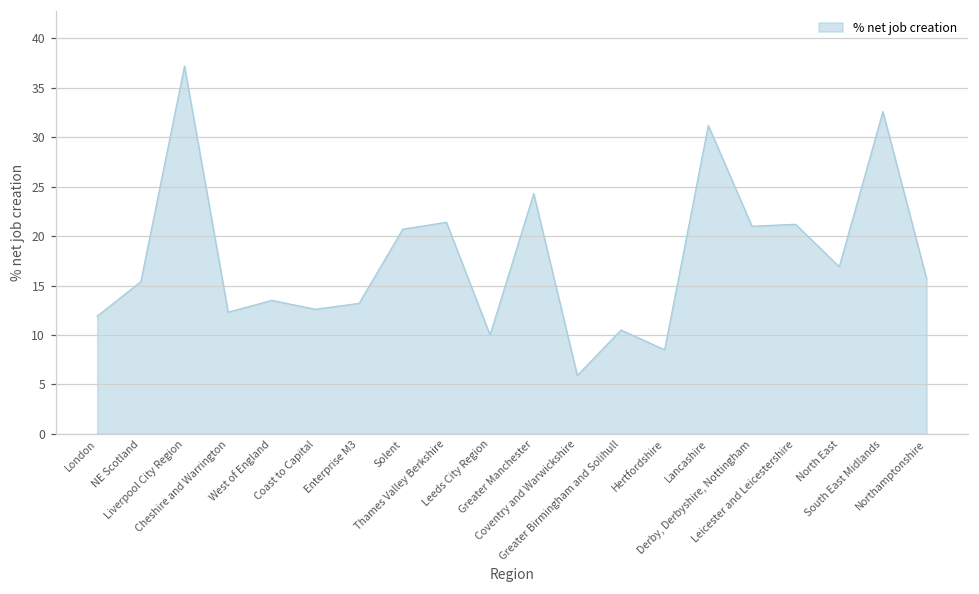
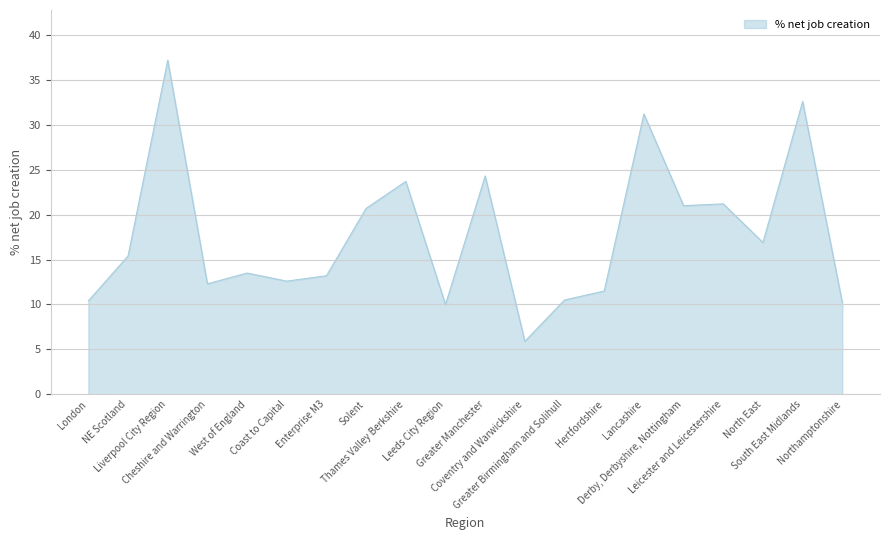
London: 12 -> 10
Thames Valley Berkshire: 21 -> 24
Hertfordshire: 9 -> 12
Northamptonshire: 16 -> 10
